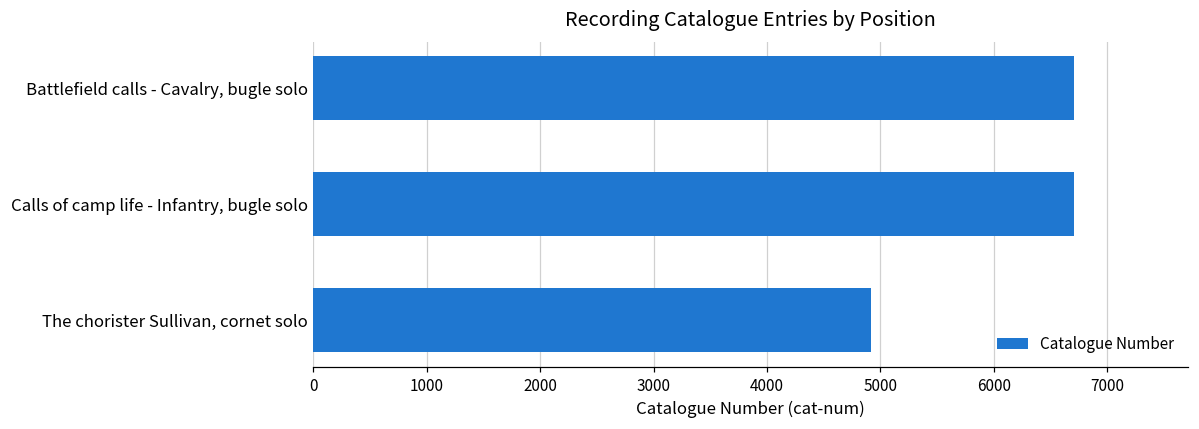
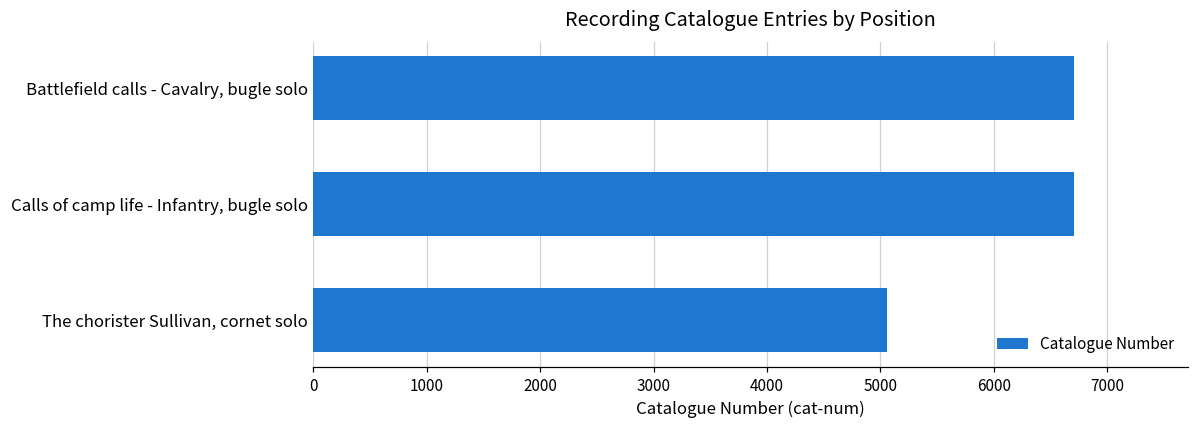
The chorister Sullivan, cornet solo: 4910 -> 5060
